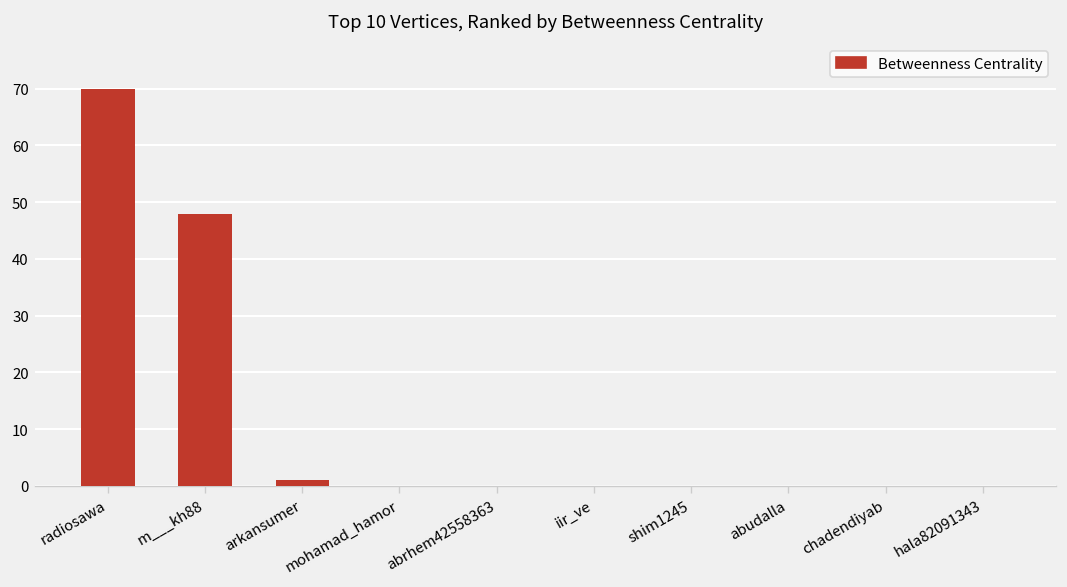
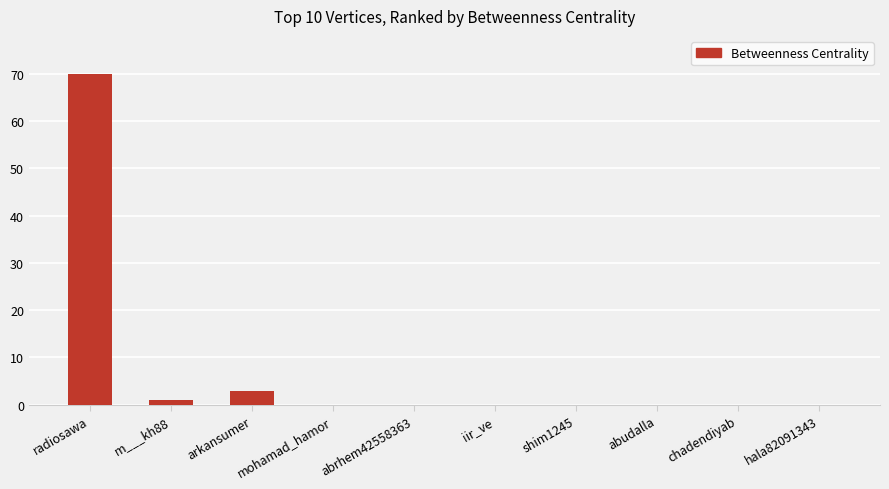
m___kh88: 48 -> 1
arkansumer: 1 -> 3
